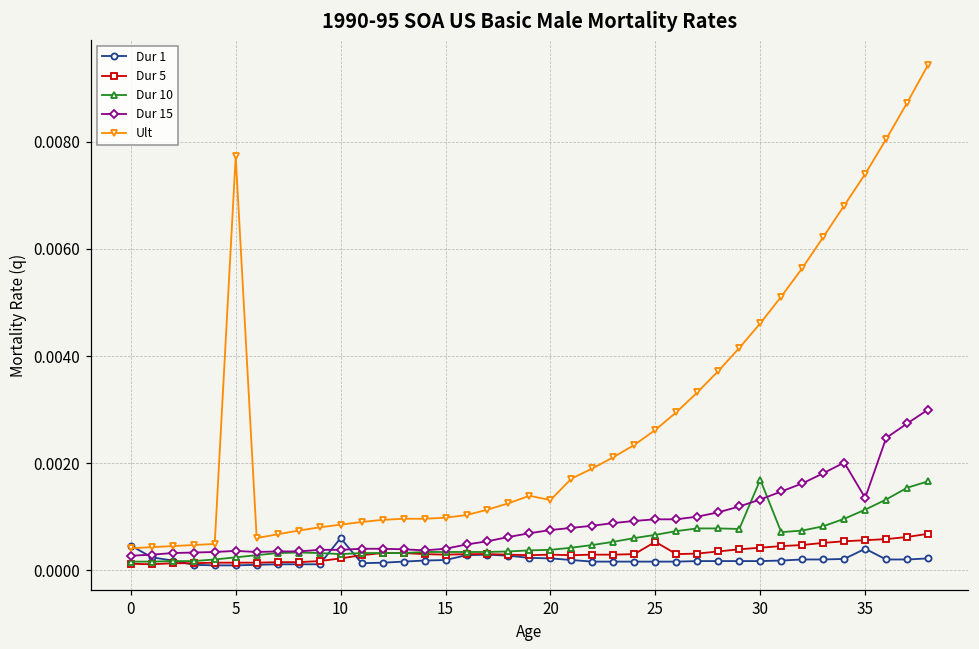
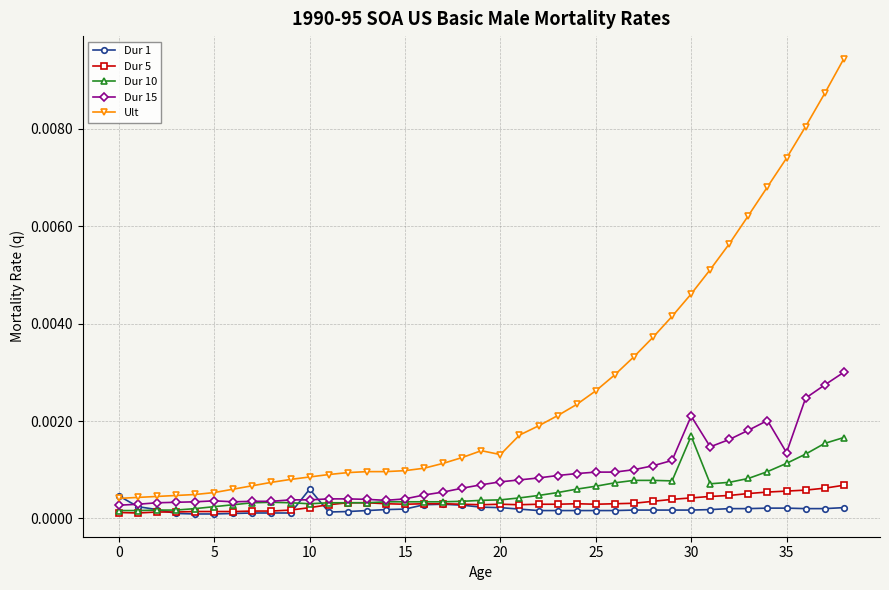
Ult, 5: 0.0077 -> 0.0005
Dur 5, 25: 0.0005 -> 0.0003
Dur 15, 30: 0.0013 -> 0.0021
Dur 1, 35: 0.0004 -> 0.0002
